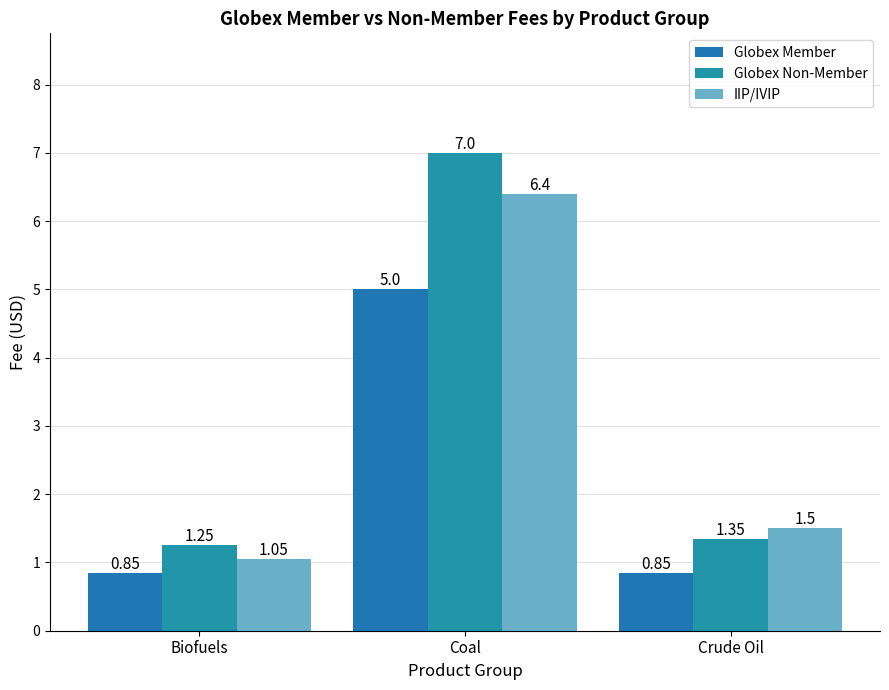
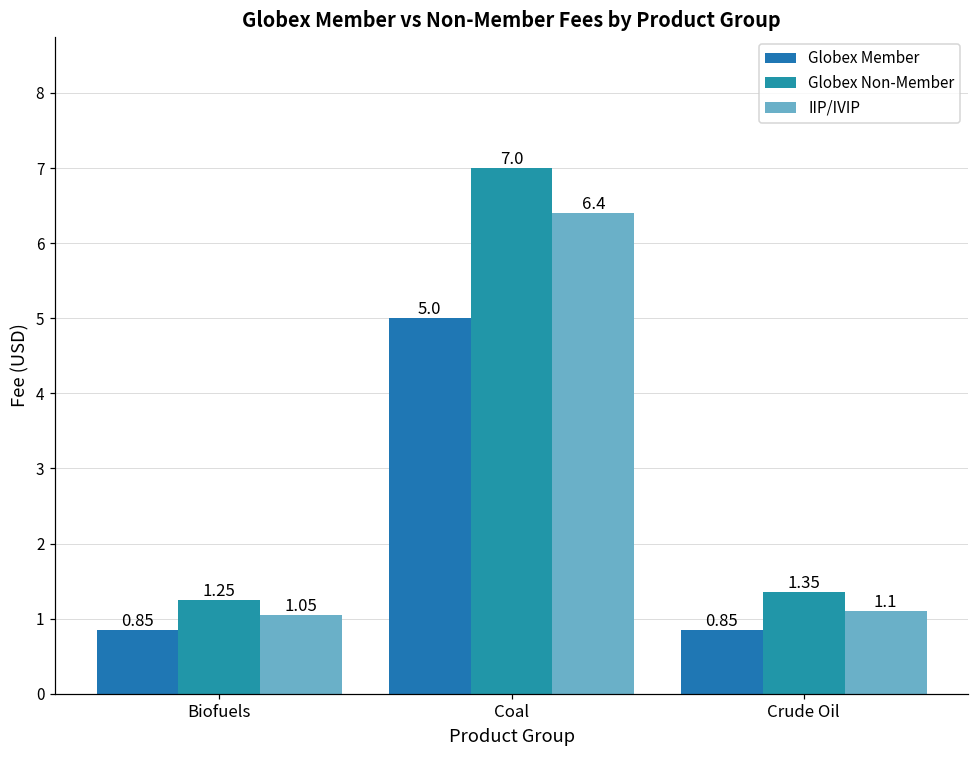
IIP/IVIP, Crude Oil: 1.5 -> 1.1
